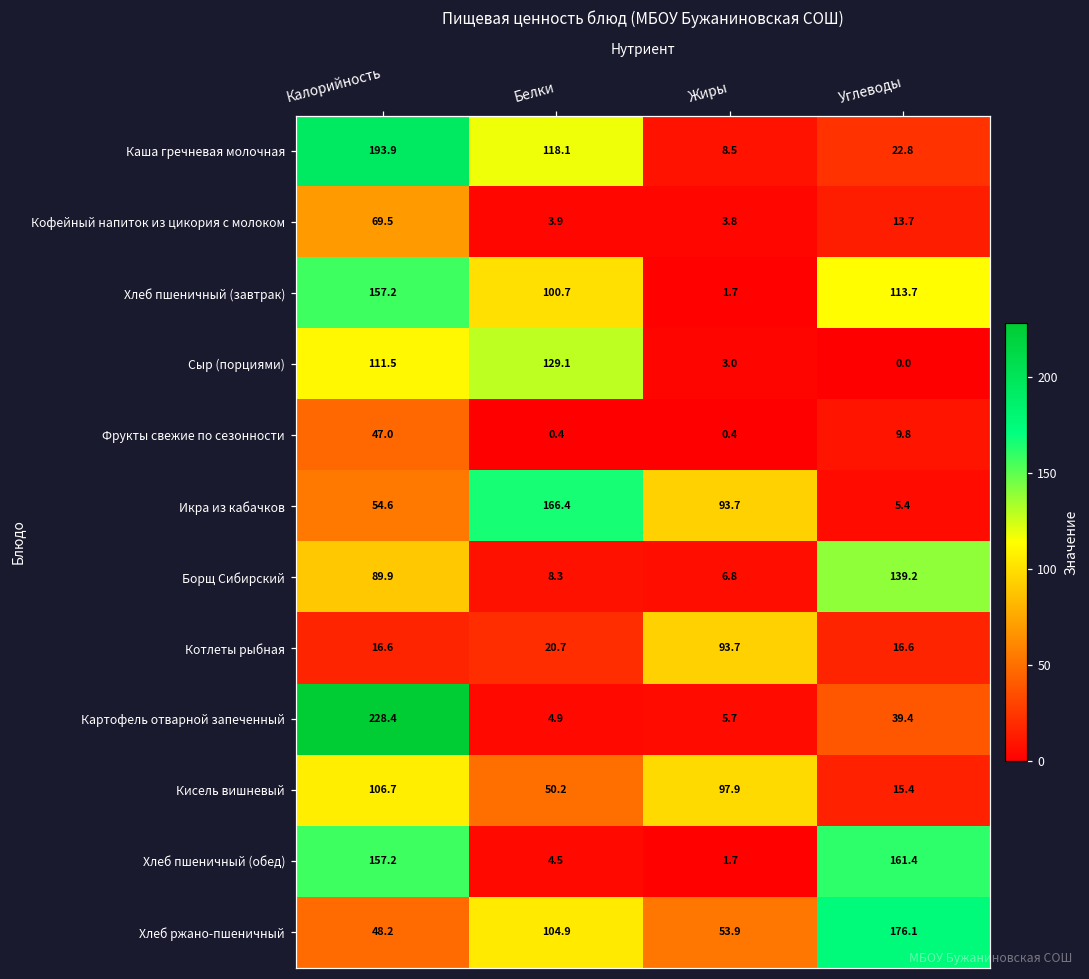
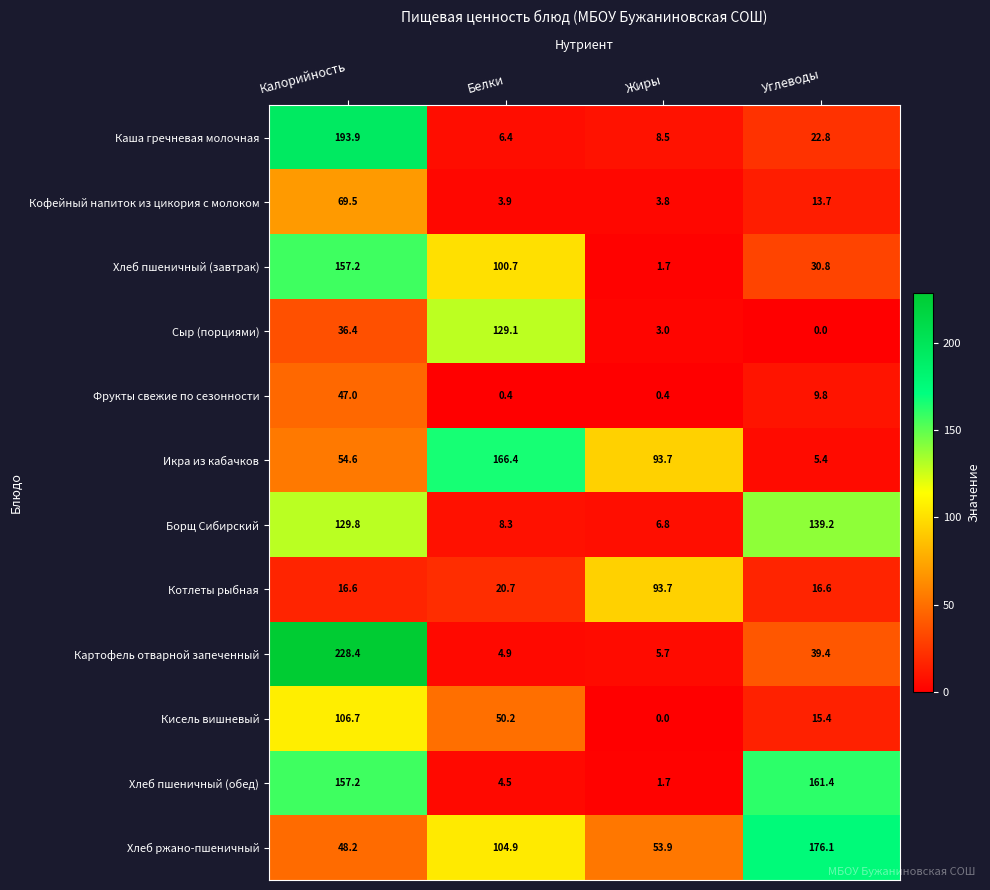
Каша гречневая молочная, Белки: 118.1 -> 6.4
Хлеб пшеничный (завтрак), Углеводы: 113.7 -> 30.8
Сыр (порциями), Калорийность: 111.5 -> 36.4
Борщ Сибирский, Калорийность: 89.9 -> 129.8
Кисель вишневый, Жиры: 97.9 -> 0.0
